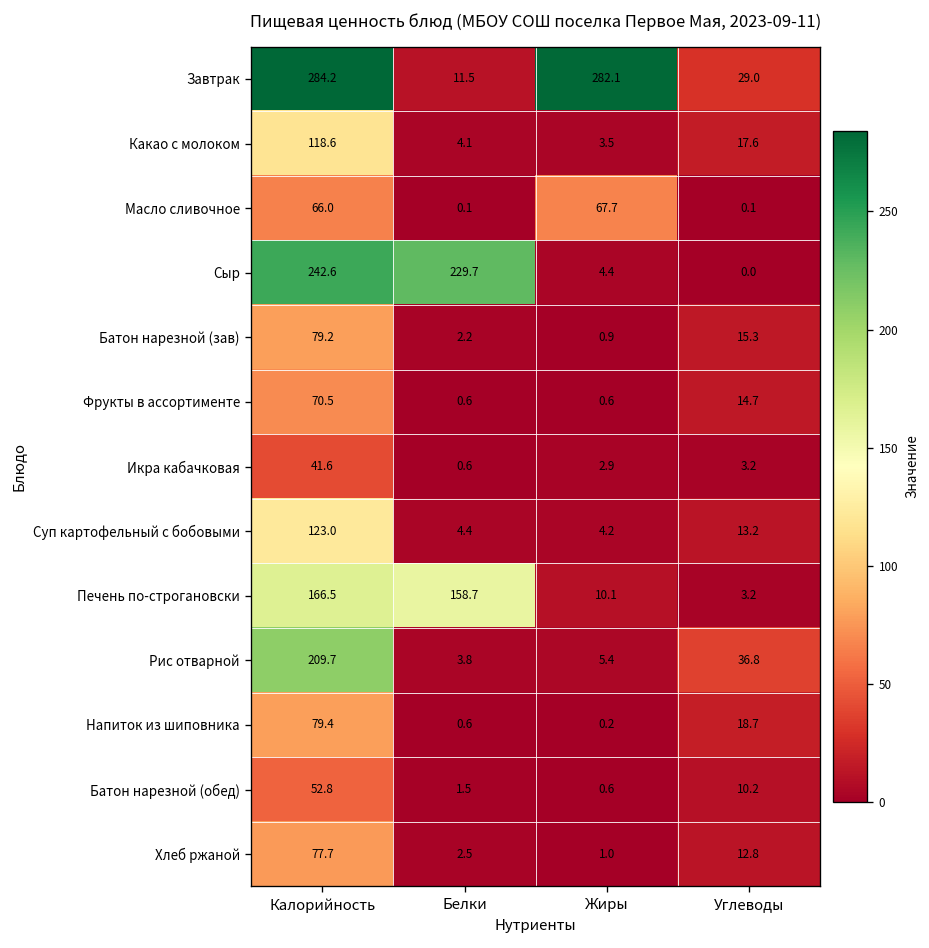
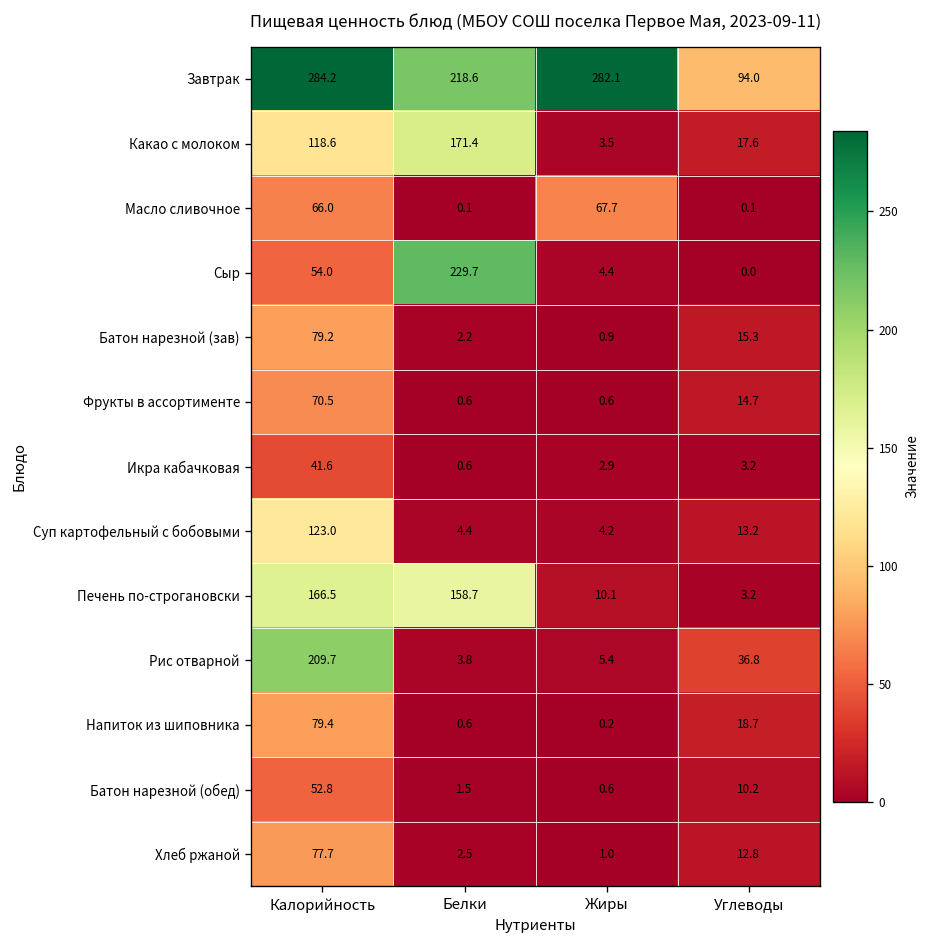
Завтрак, Белки: 11.5 -> 218.6
Завтрак, Углеводы: 29.0 -> 94.0
Какао с молоком, Белки: 4.1 -> 171.4
Сыр, Калорийность: 242.6 -> 54.0
